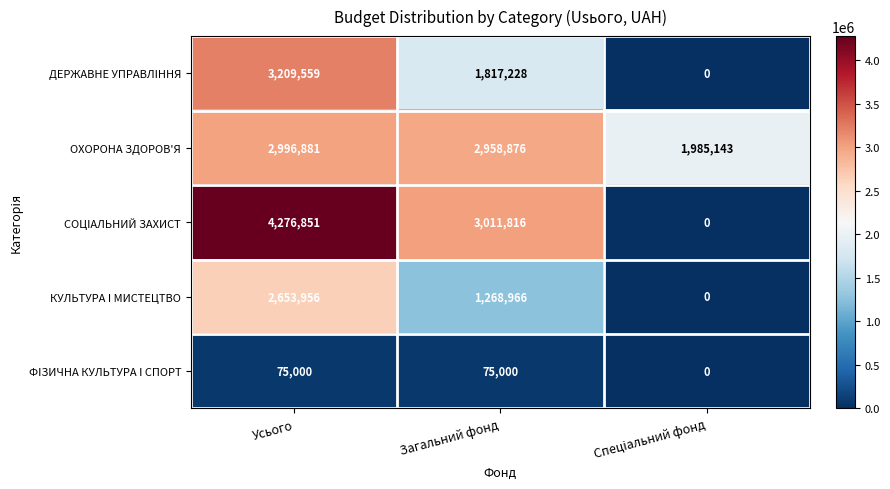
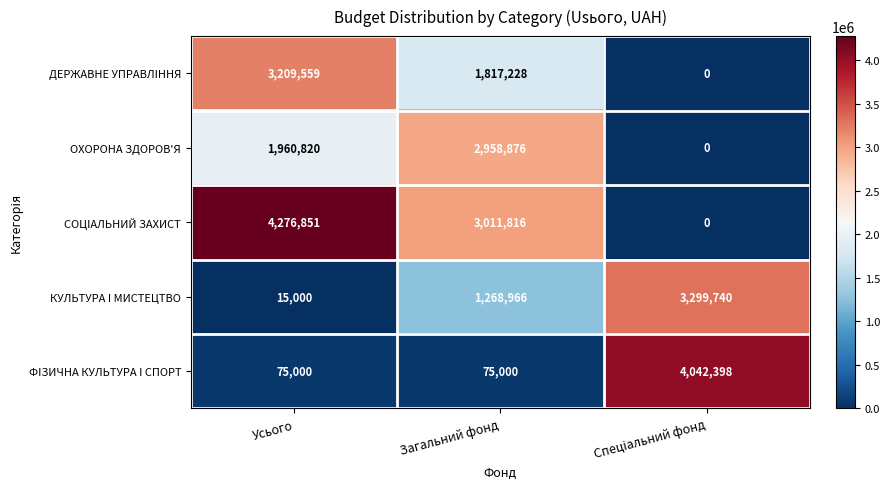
ОХОРОНА ЗДОРОВ'Я, Усього: 2,996,881 -> 1,960,820
ОХОРОНА ЗДОРОВ'Я, Спеціальний фонд: 1,985,143 -> 0
КУЛЬТУРА І МИСТЕЦТВО, Усього: 2,653,956 -> 15,000
КУЛЬТУРА І МИСТЕЦТВО, Спеціальний фонд: 0 -> 3,299,740
ФІЗИЧНА КУЛЬТУРА І СПОРТ, Спеціальний фонд: 0 -> 4,042,398
